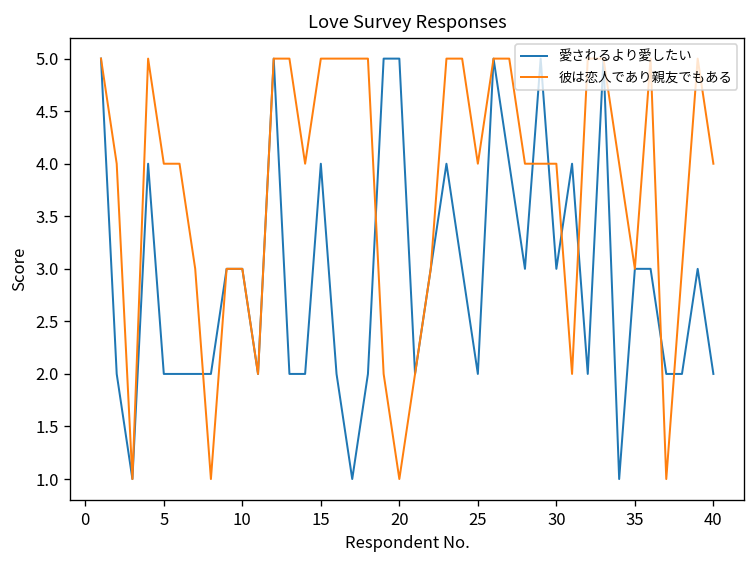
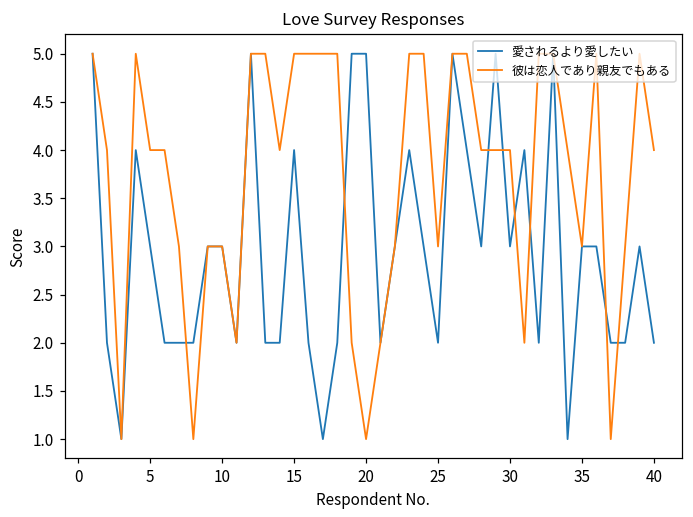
愛されるより愛したい, 5: 2 -> 3
彼は恋人であり親友でもある, 25: 4 -> 3
